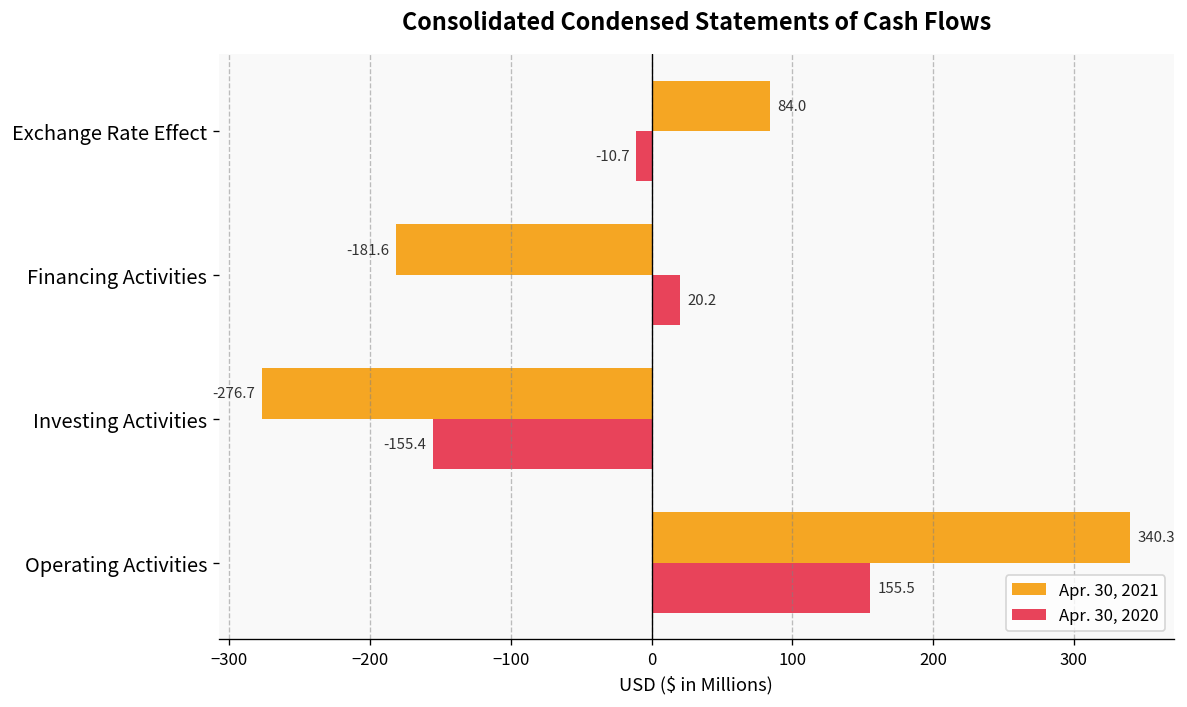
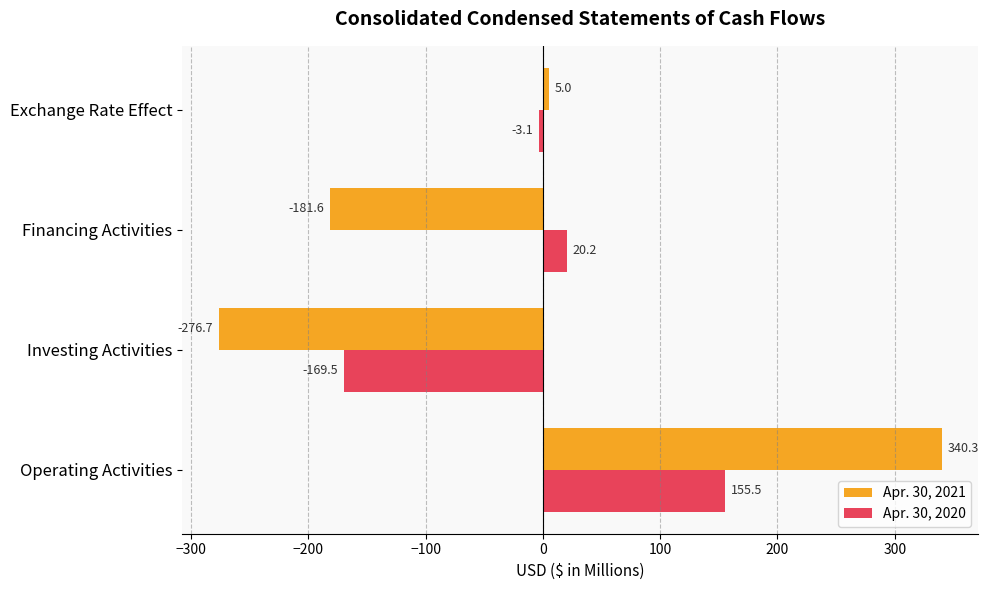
Apr. 30, 2021, Exchange Rate Effect: 84.0 -> 5.0
Apr. 30, 2020, Exchange Rate Effect: -10.7 -> -3.1
Apr. 30, 2020, Investing Activities: -155.4 -> -169.5
